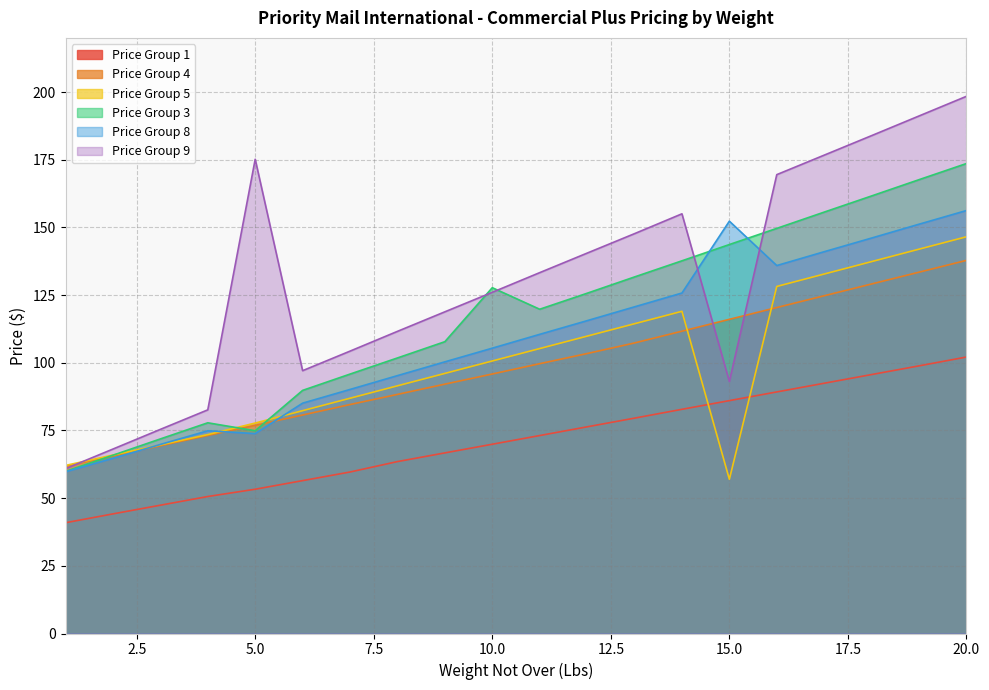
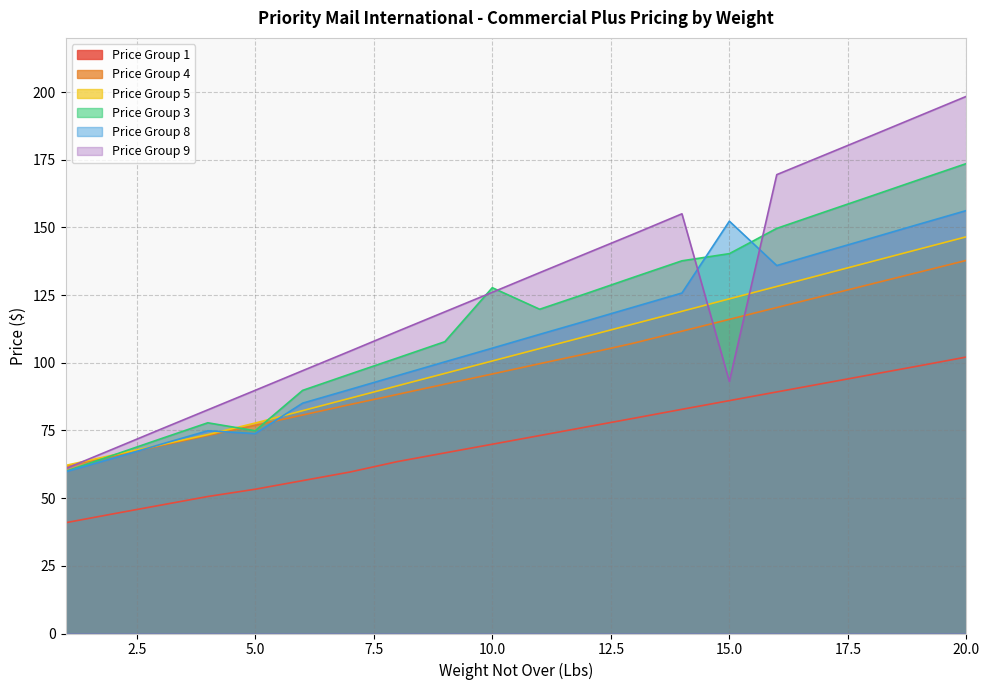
Price Group 9, 5.0: 175 -> 90
Price Group 5, 15.0: 57 -> 124
Price Group 3, 15.0: 144 -> 140
